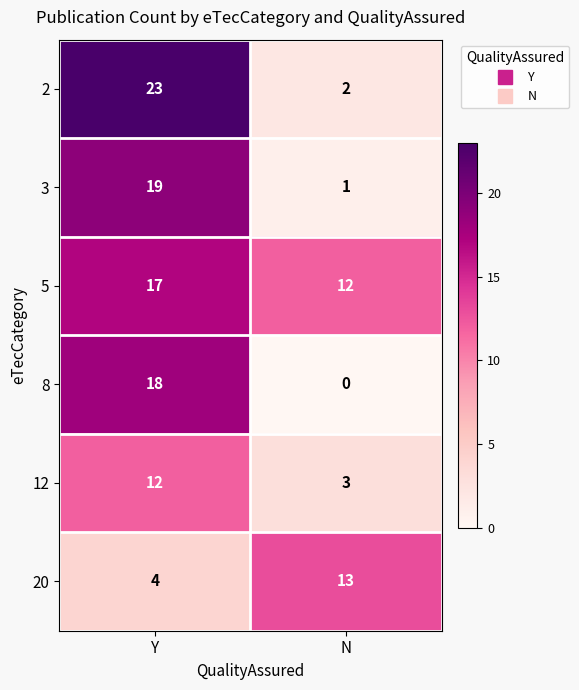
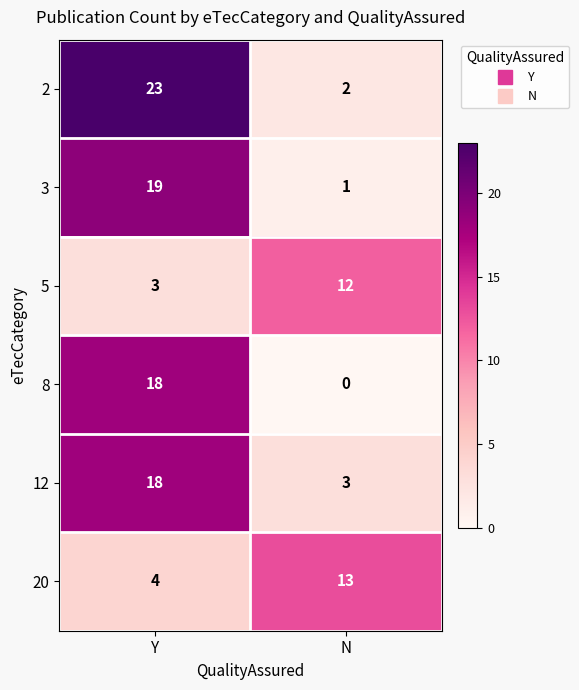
5, Y: 17 -> 3
12, Y: 12 -> 18
